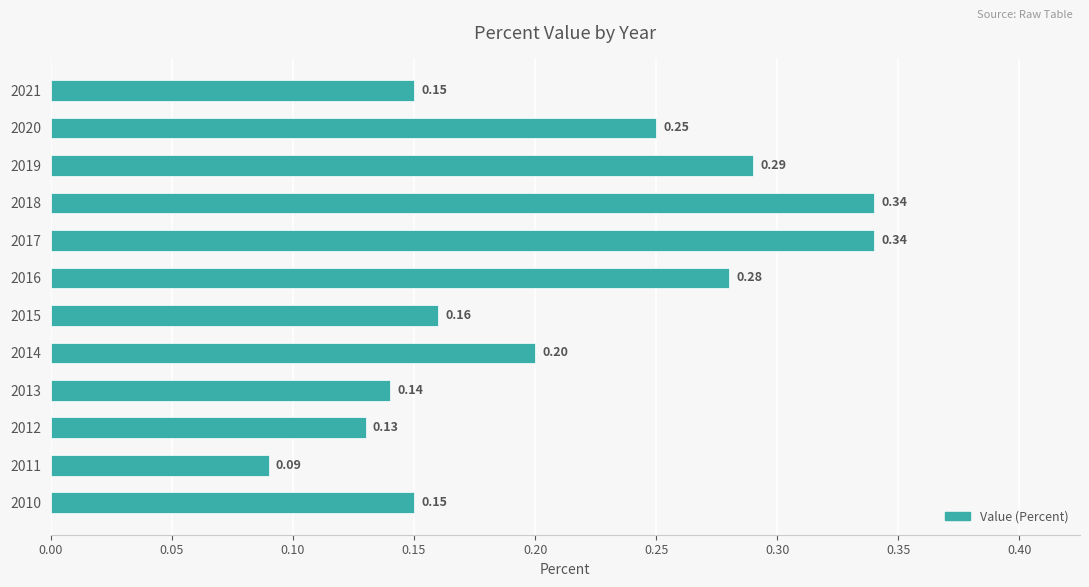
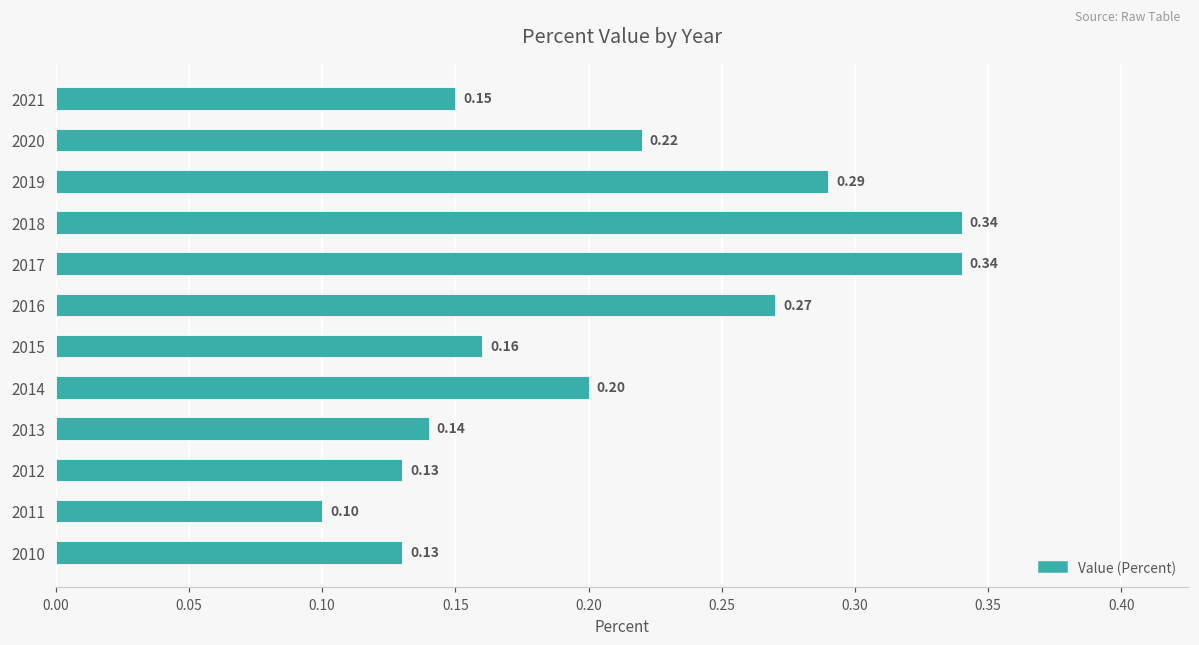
2020: 0.25 -> 0.22
2016: 0.28 -> 0.27
2011: 0.09 -> 0.10
2010: 0.15 -> 0.13
